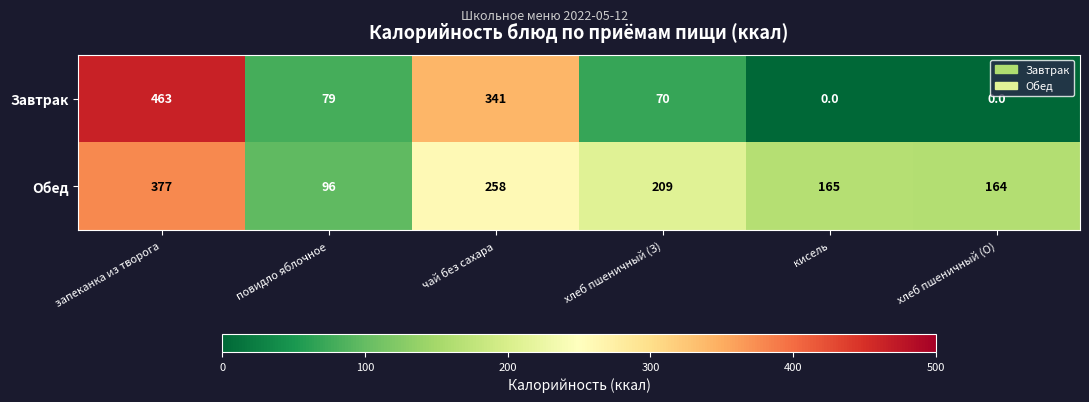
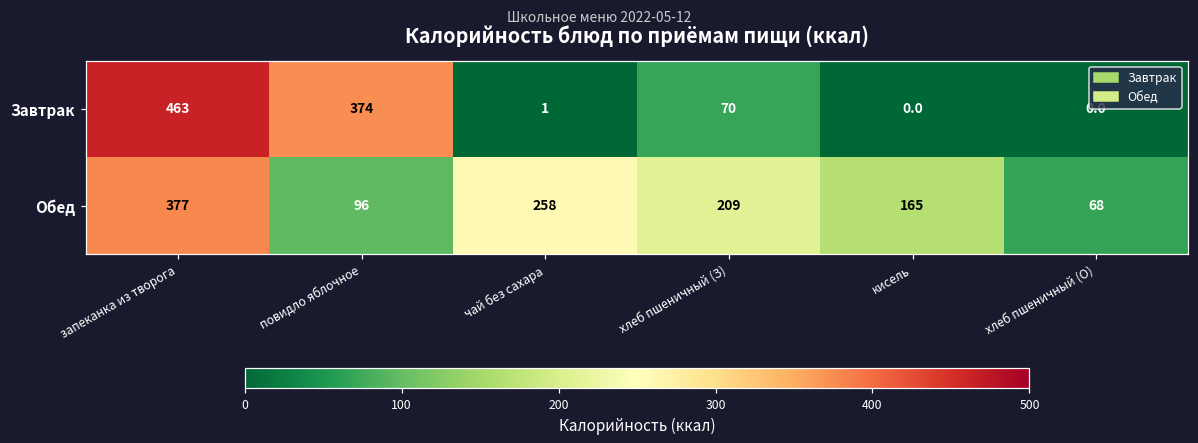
Завтрак, повидло яблочное: 79 -> 374
Завтрак, чай без сахара: 341 -> 1
Обед, хлеб пшеничный (О): 164 -> 68
